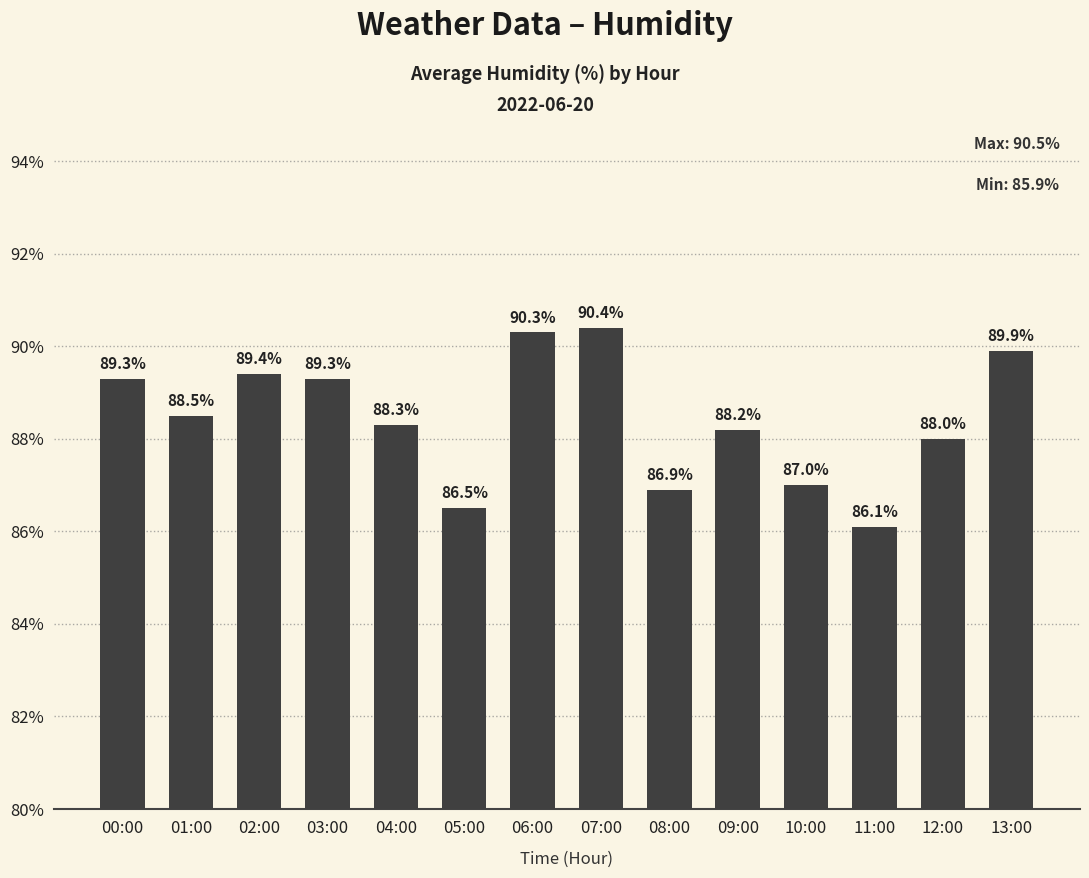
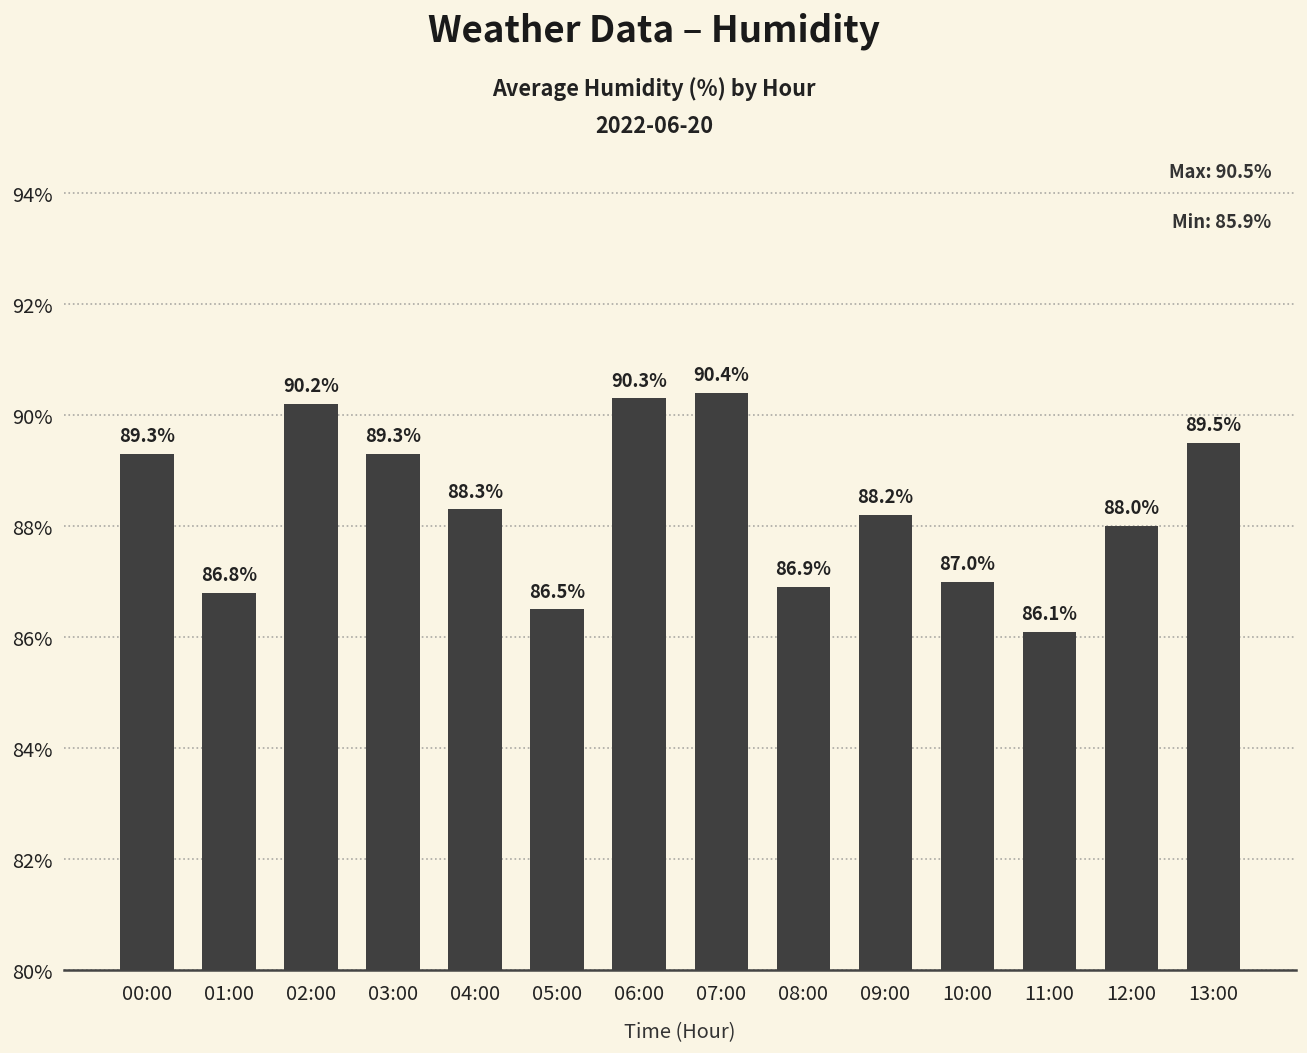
01:00: 88.5% -> 86.8%
02:00: 89.4% -> 90.2%
13:00: 89.9% -> 89.5%
